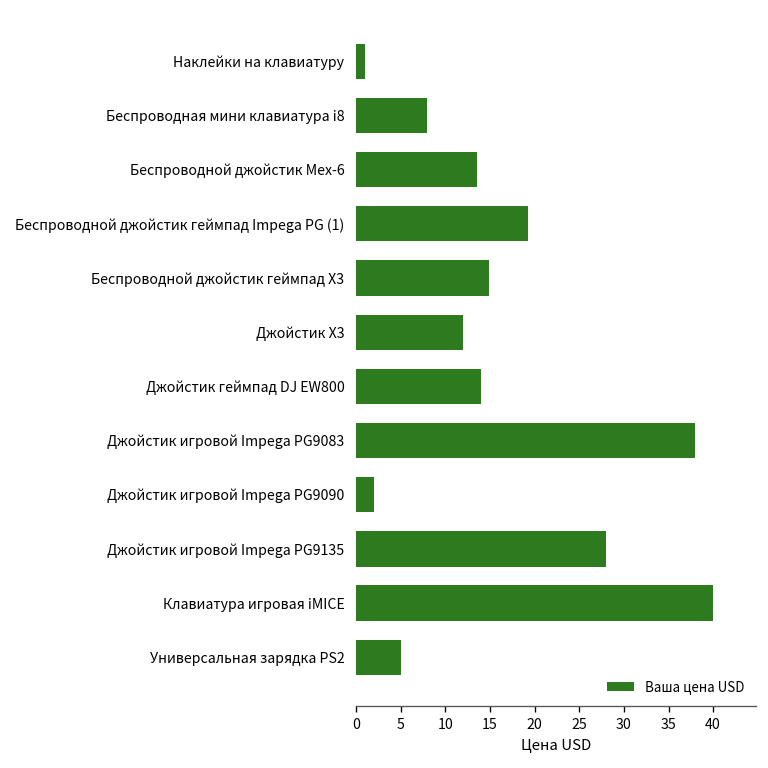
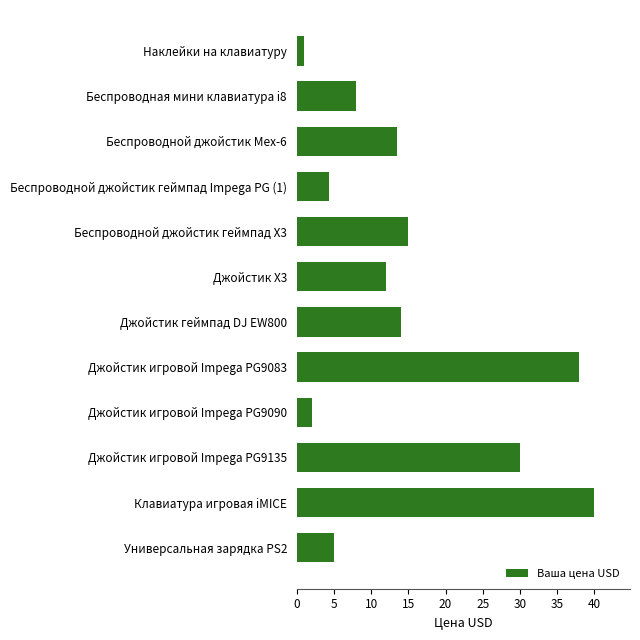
Беспроводной джойстик геймпад Impega PG (1): 19 -> 4
Джойстик игровой Impega PG9135: 28 -> 30
